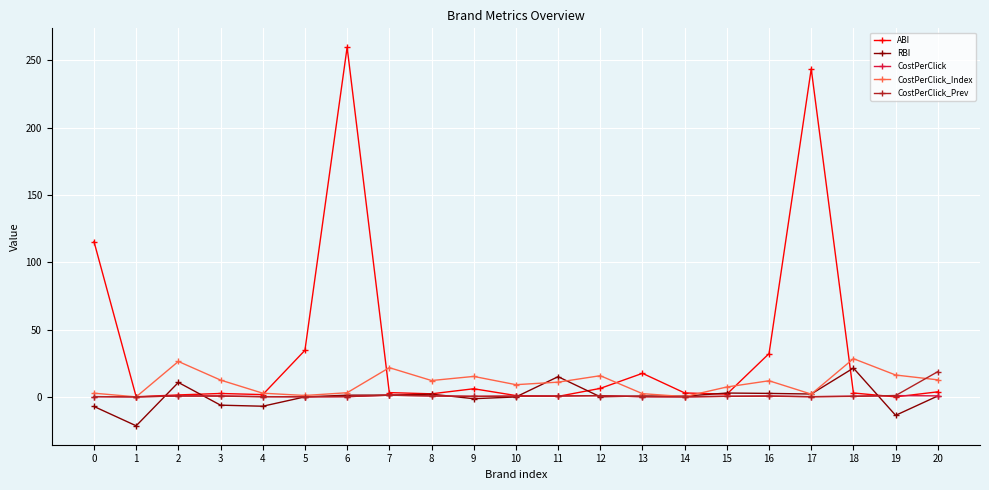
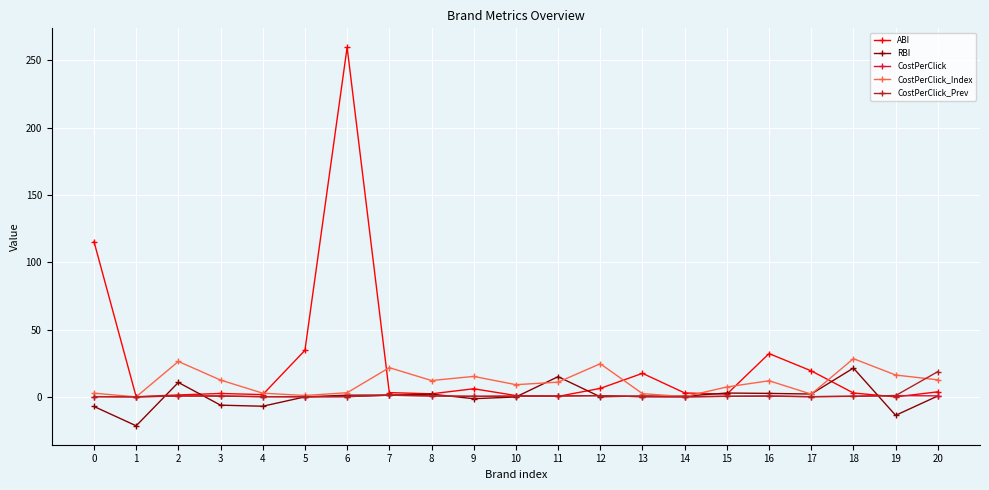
CostPerClick_Index, 12: 16 -> 25
ABI, 17: 244 -> 19
